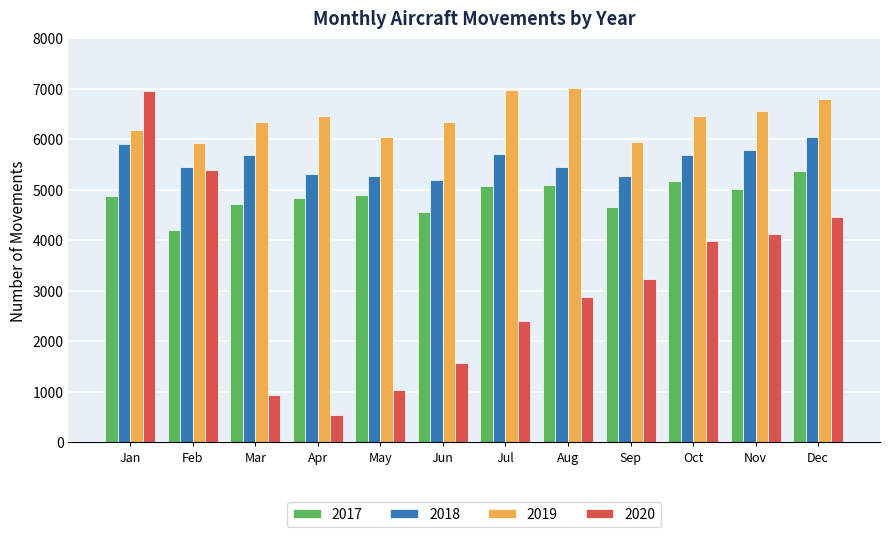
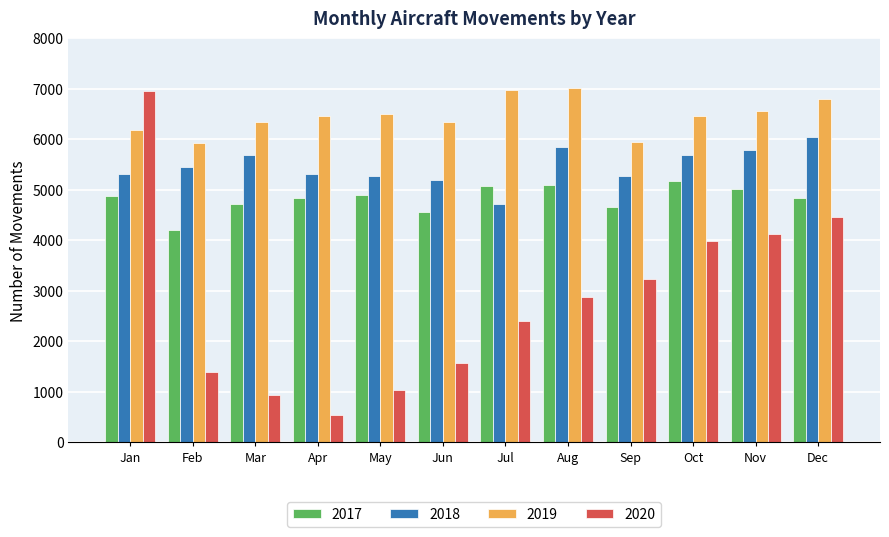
2018, Jan: 5900 -> 5300
2020, Feb: 5400 -> 1400
2019, May: 6000 -> 6500
2018, Jul: 5700 -> 4700
2018, Aug: 5400 -> 5900
2017, Dec: 5400 -> 4800
